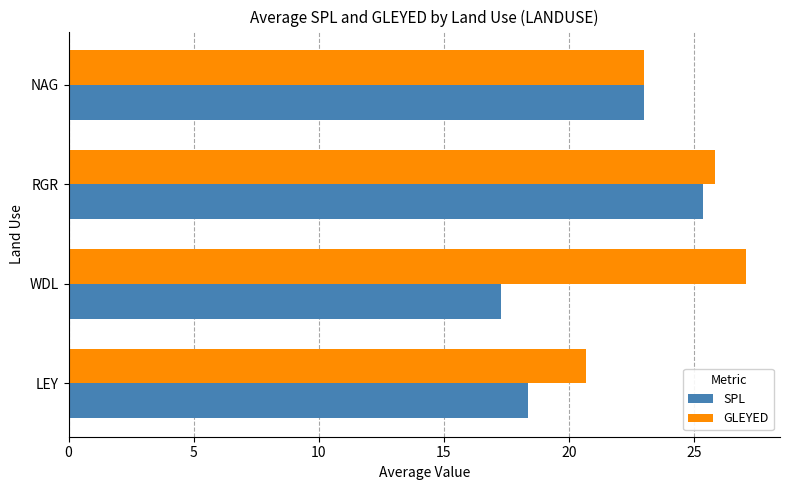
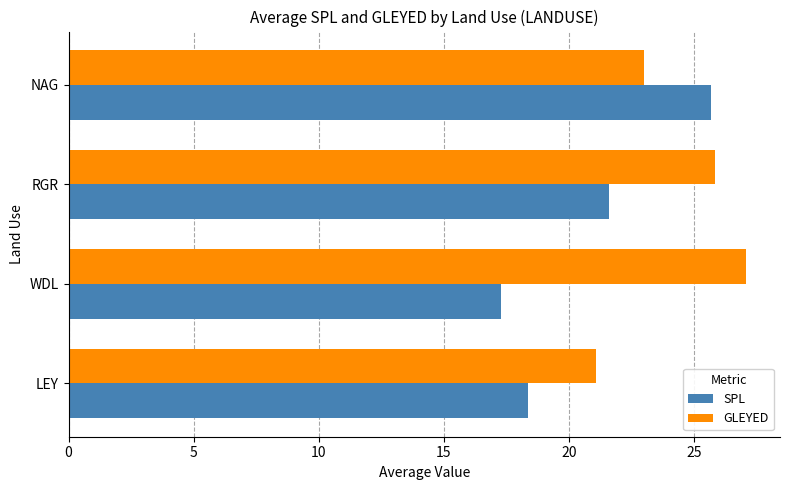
SPL, NAG: 23.0 -> 25.7
SPL, RGR: 25.4 -> 21.6
GLEYED, LEY: 20.7 -> 21.1
